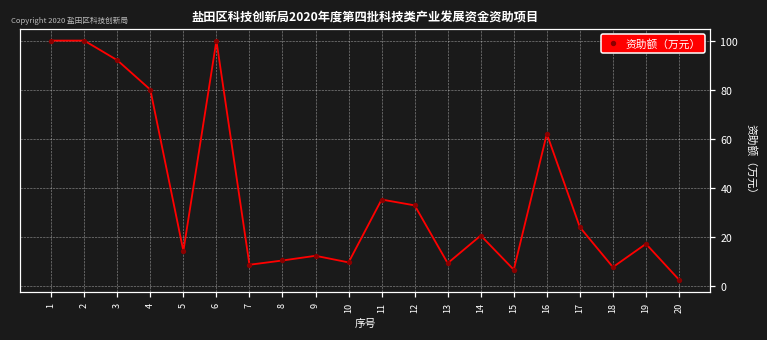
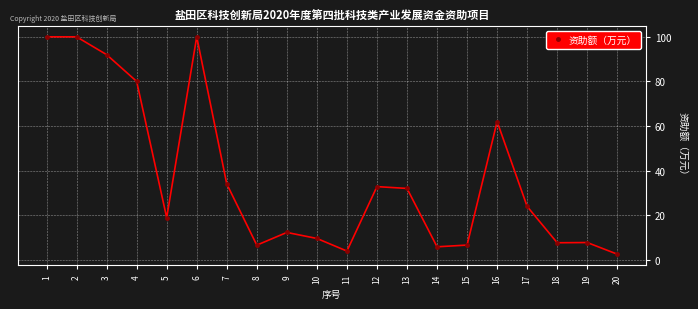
5: 14 -> 19
7: 9 -> 34
8: 10 -> 7
11: 35 -> 4
13: 9 -> 32
14: 21 -> 6
19: 17 -> 8
